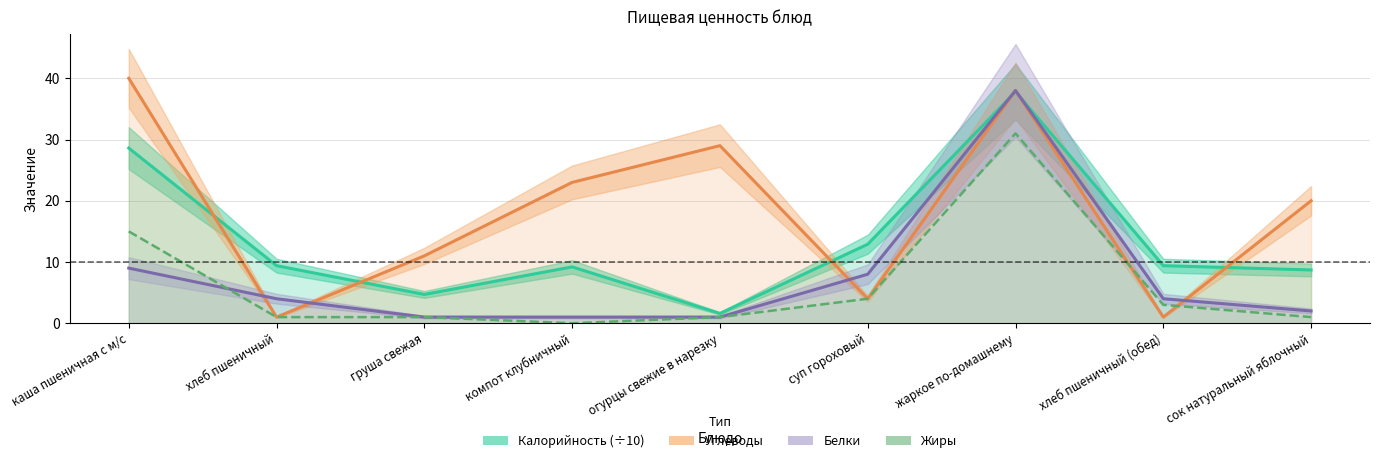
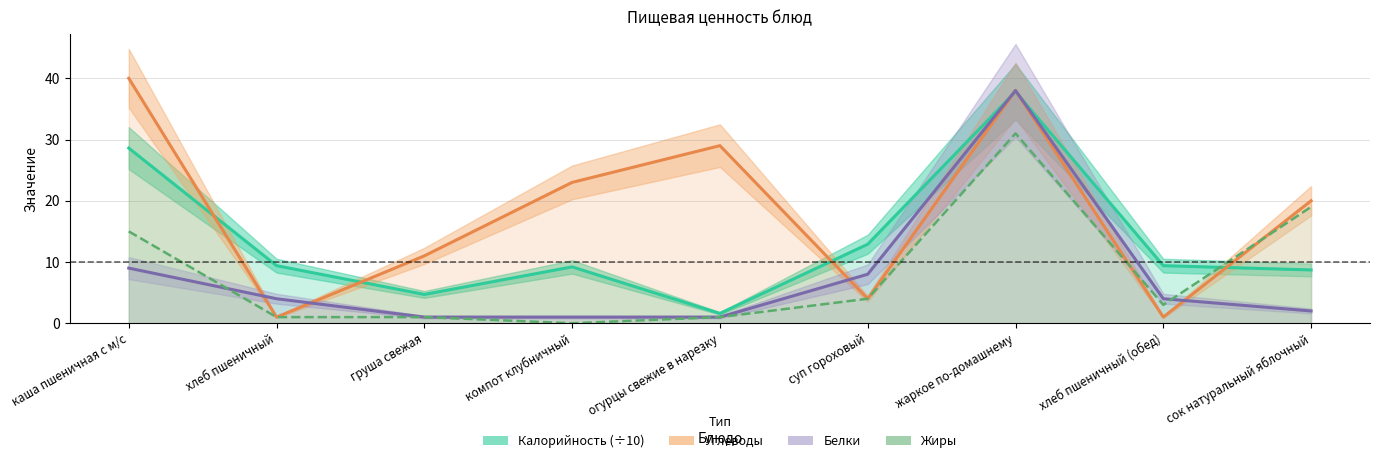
Жиры, сок натуральный яблочный: 1 -> 19
